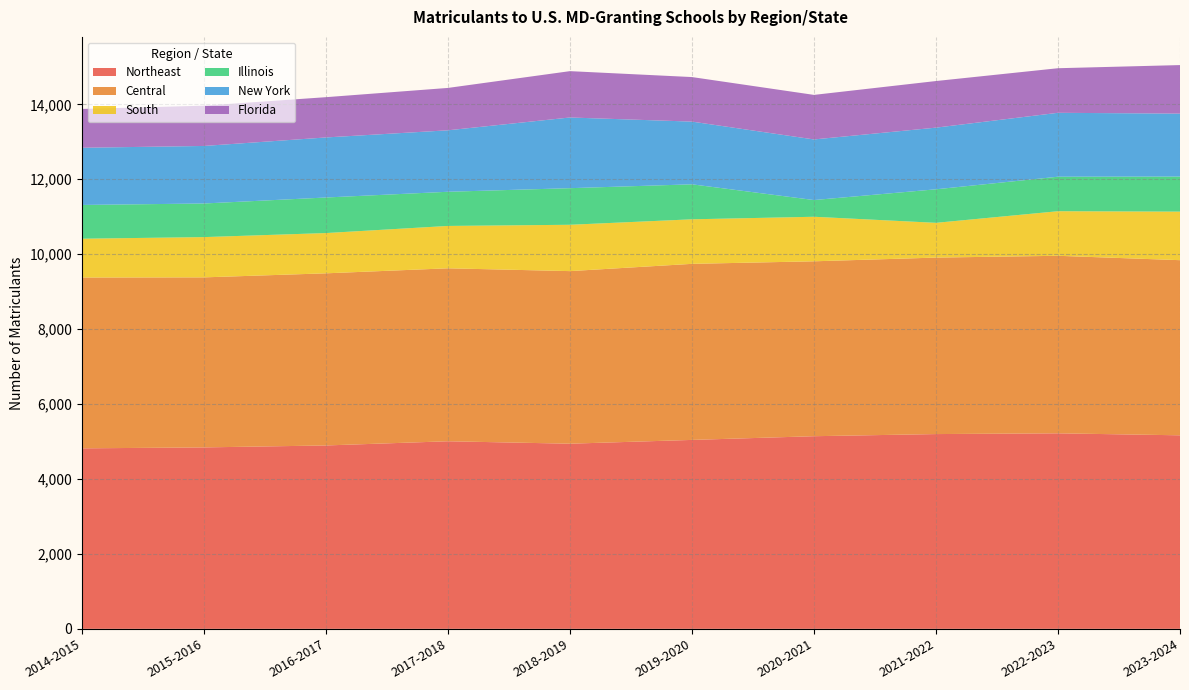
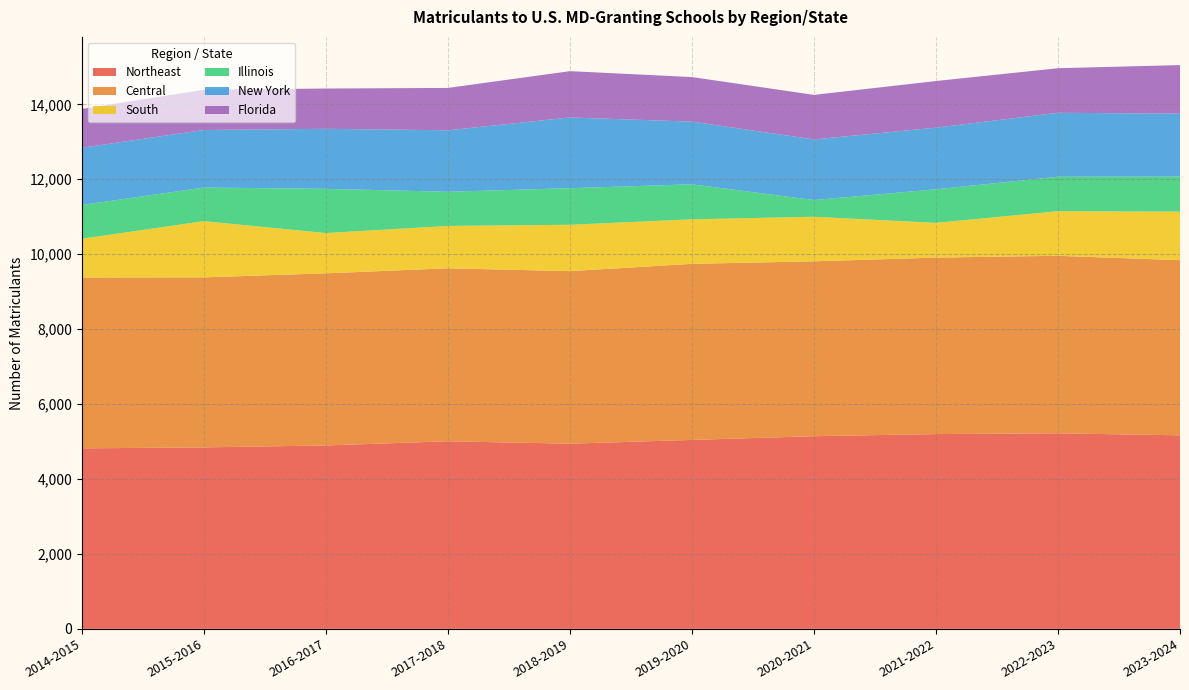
South, 2015-2016: 1,100 -> 1,500
Illinois, 2016-2017: 900 -> 1,200
